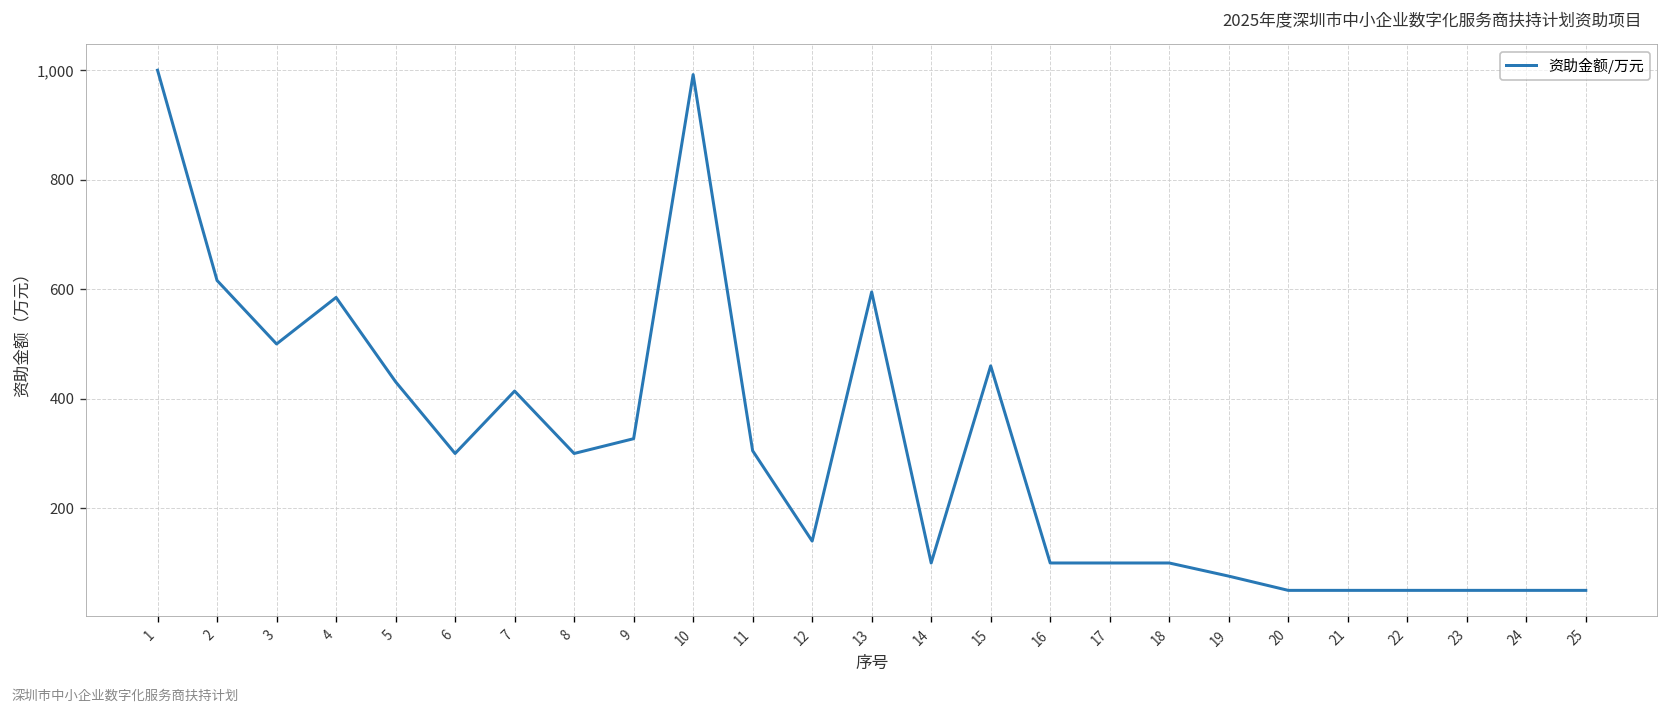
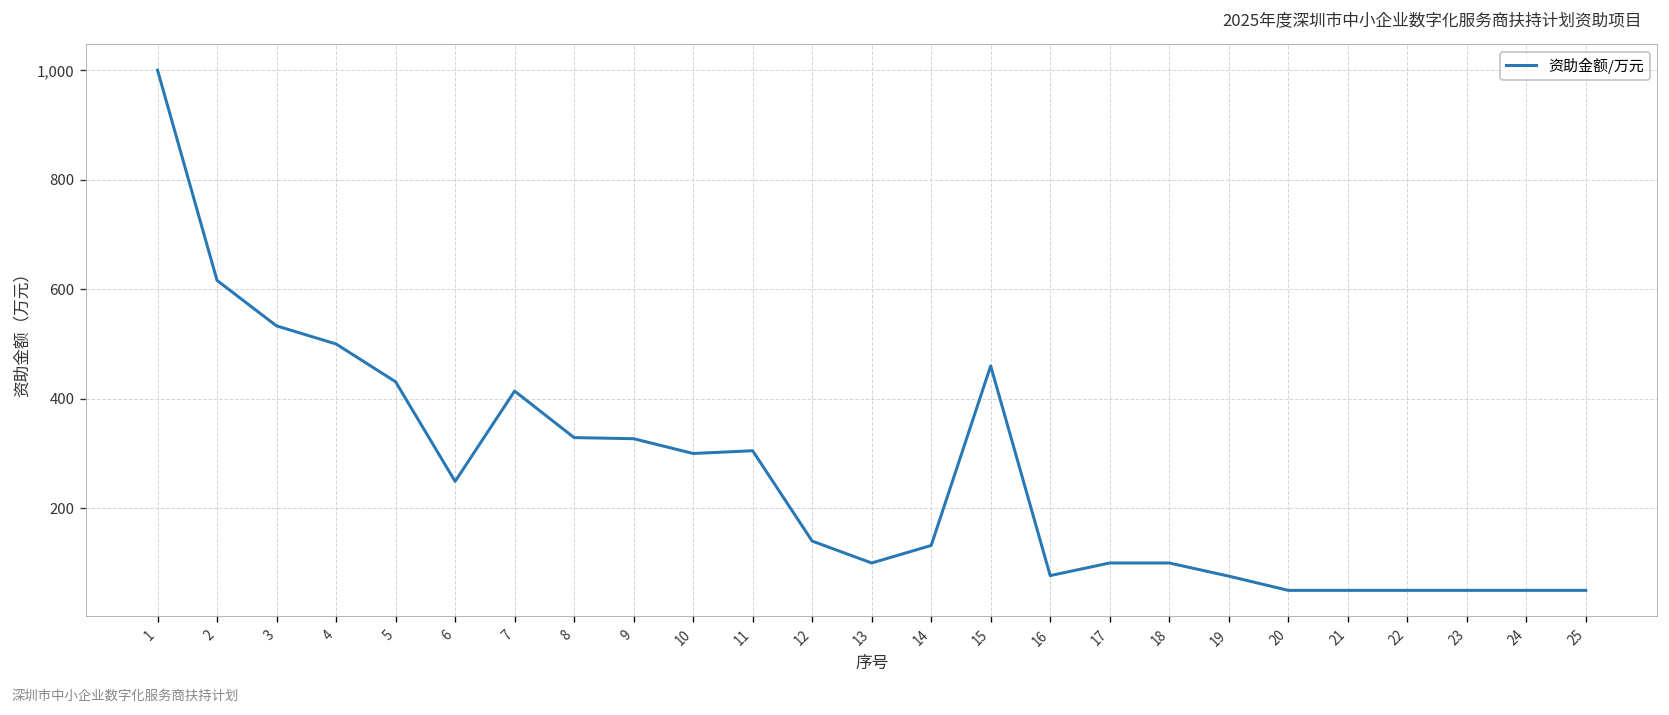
3: 500 -> 530
4: 590 -> 500
6: 300 -> 250
8: 300 -> 330
10: 990 -> 300
13: 600 -> 100
14: 100 -> 130
16: 100 -> 80
